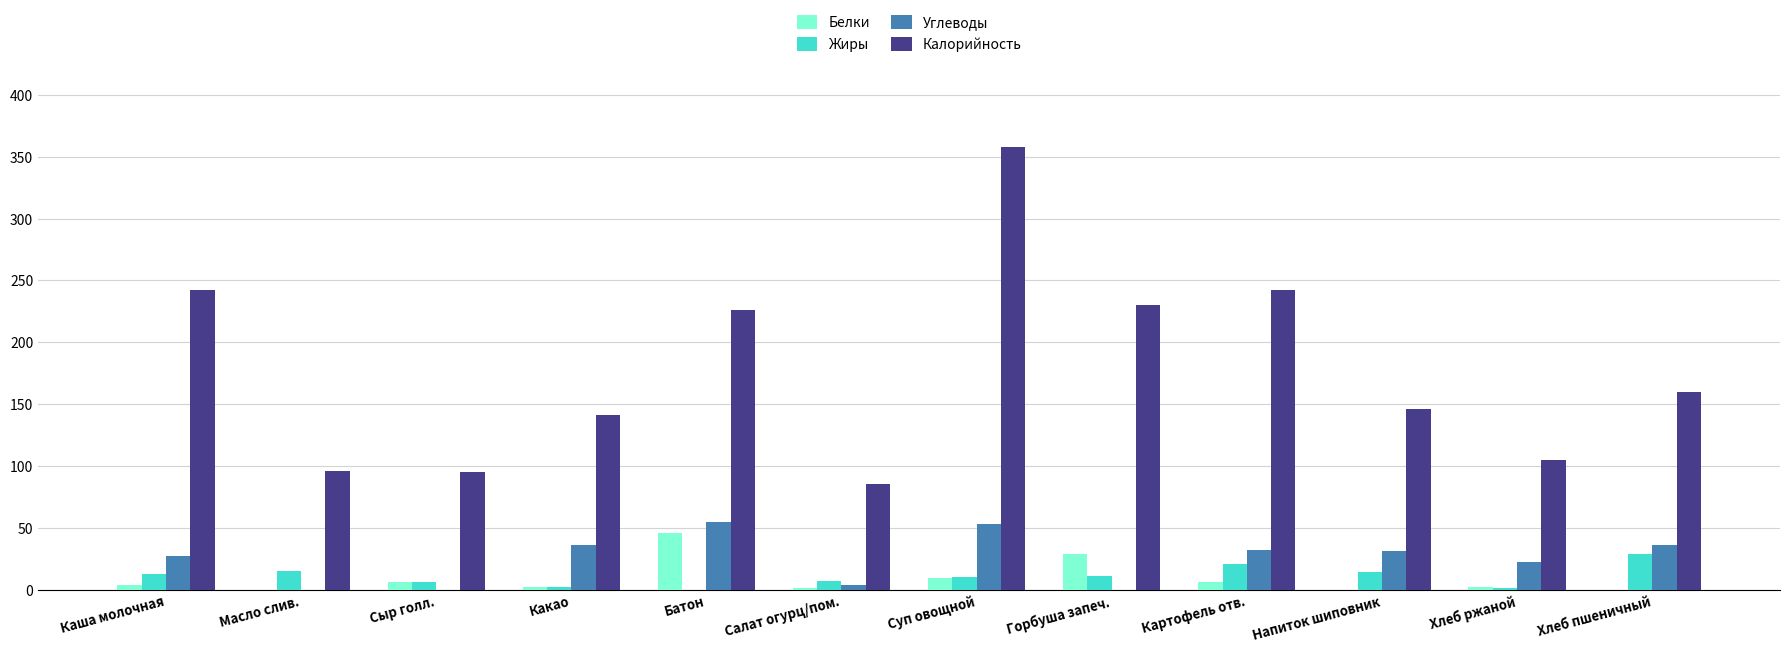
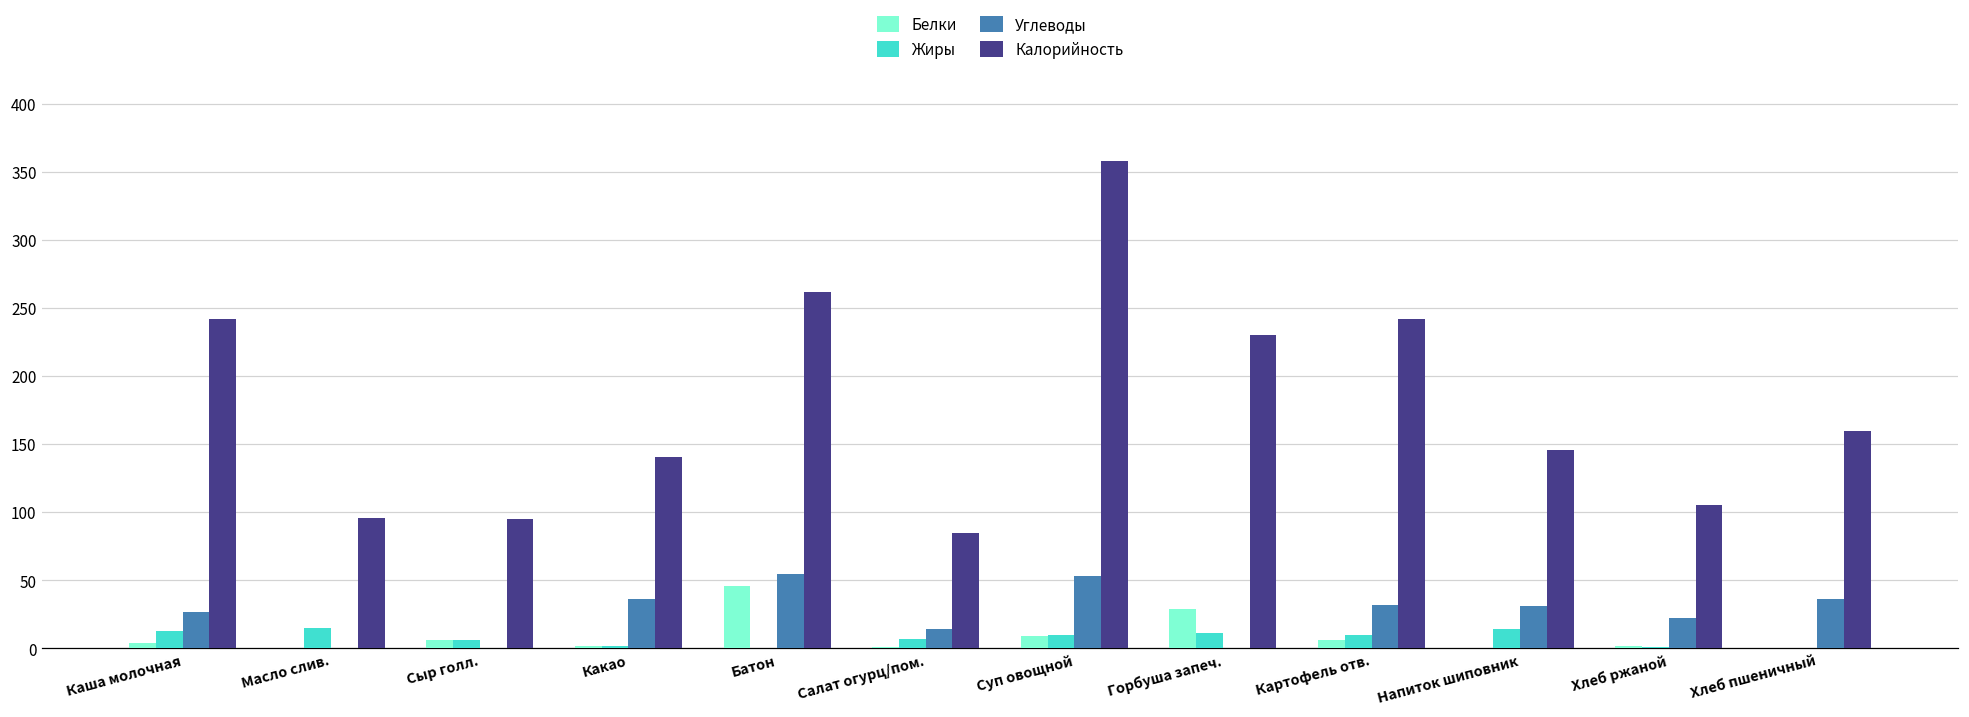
Калорийность, Батон: 226 -> 262
Углеводы, Салат огурц/пом.: 4 -> 14
Жиры, Картофель отв.: 21 -> 10
Жиры, Хлеб пшеничный: 29 -> 0
